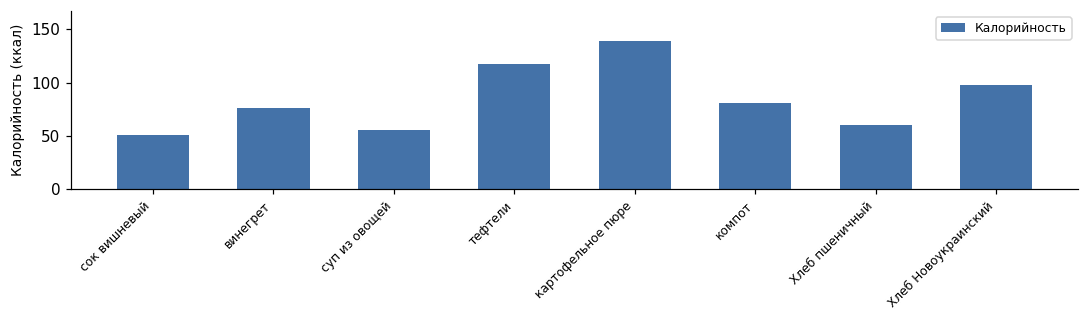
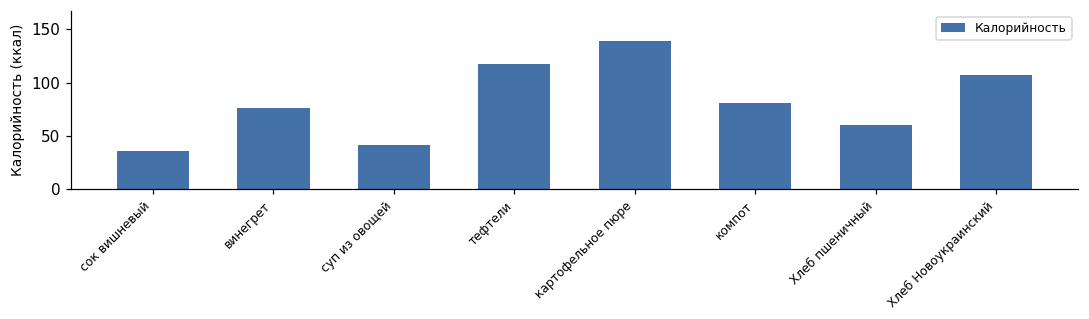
сок вишневый: 50 -> 40
суп из овощей: 60 -> 40
Хлеб Новоукраинский: 100 -> 110
